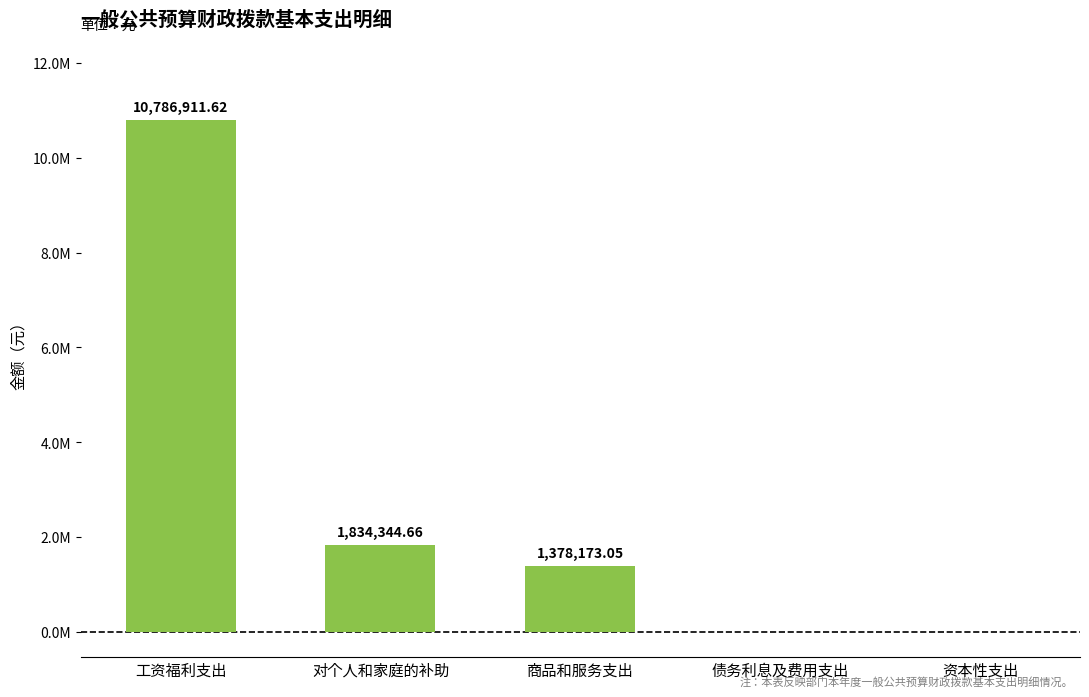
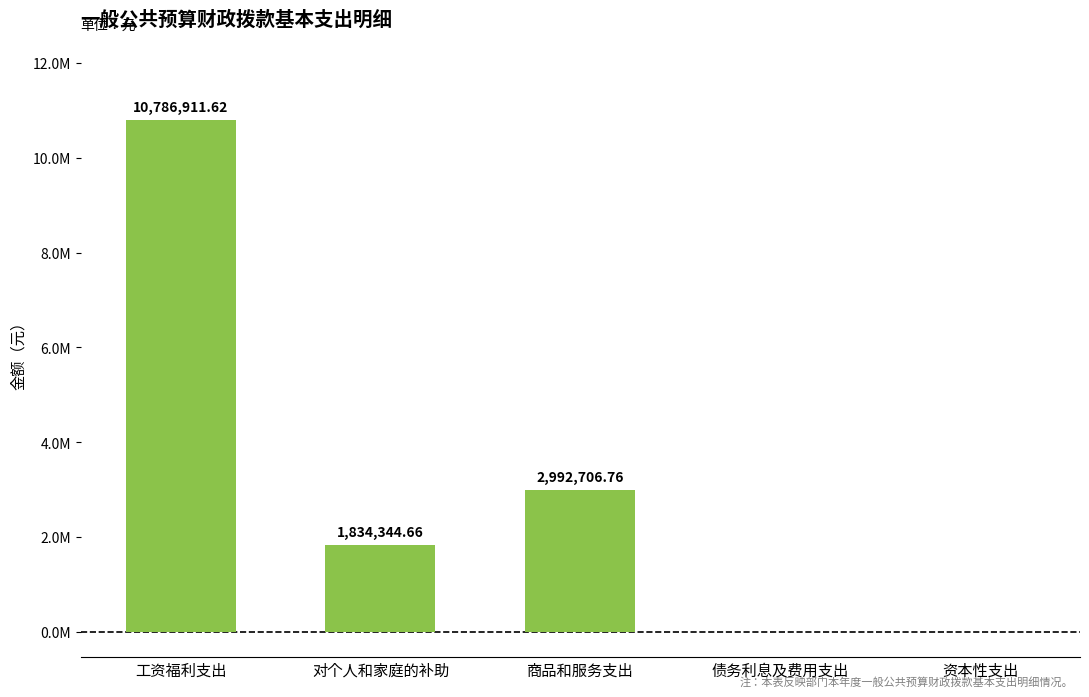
商品和服务支出: 1,378,173.05 -> 2,992,706.76
